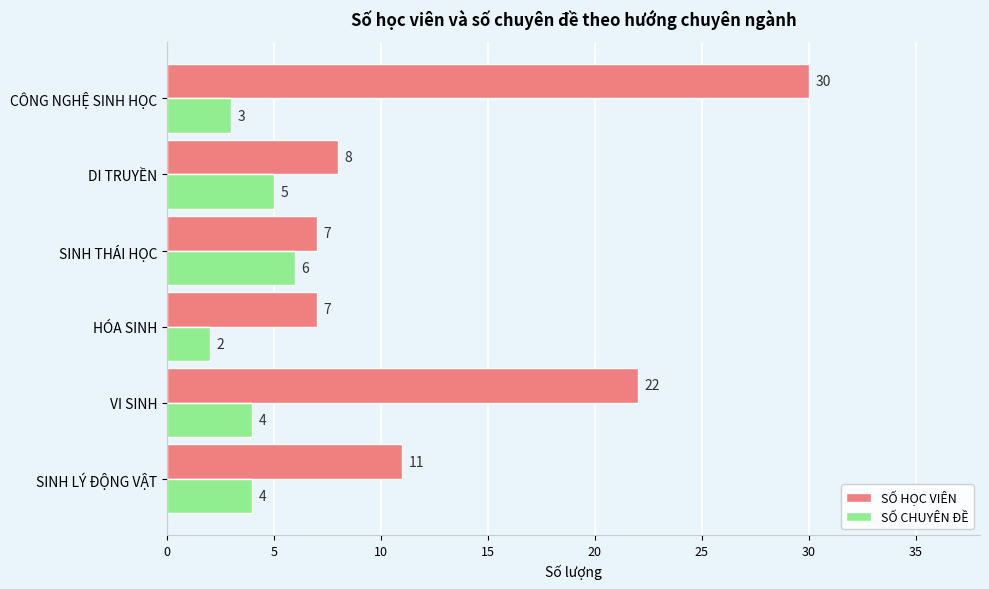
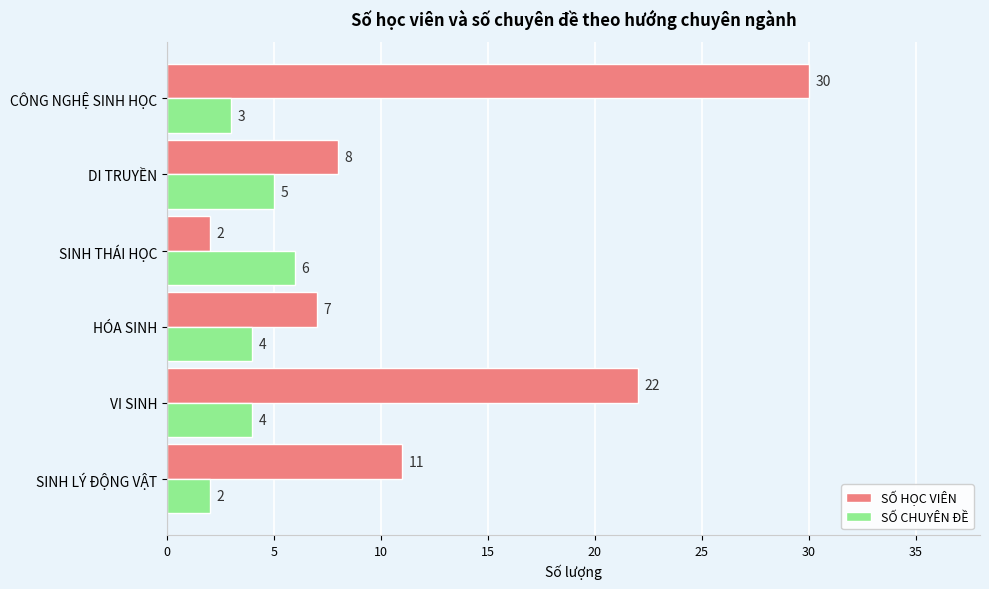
SỐ HỌC VIÊN, SINH THÁI HỌC: 7 -> 2
SỐ CHUYÊN ĐỀ, HÓA SINH: 2 -> 4
SỐ CHUYÊN ĐỀ, SINH LÝ ĐỘNG VẬT: 4 -> 2
